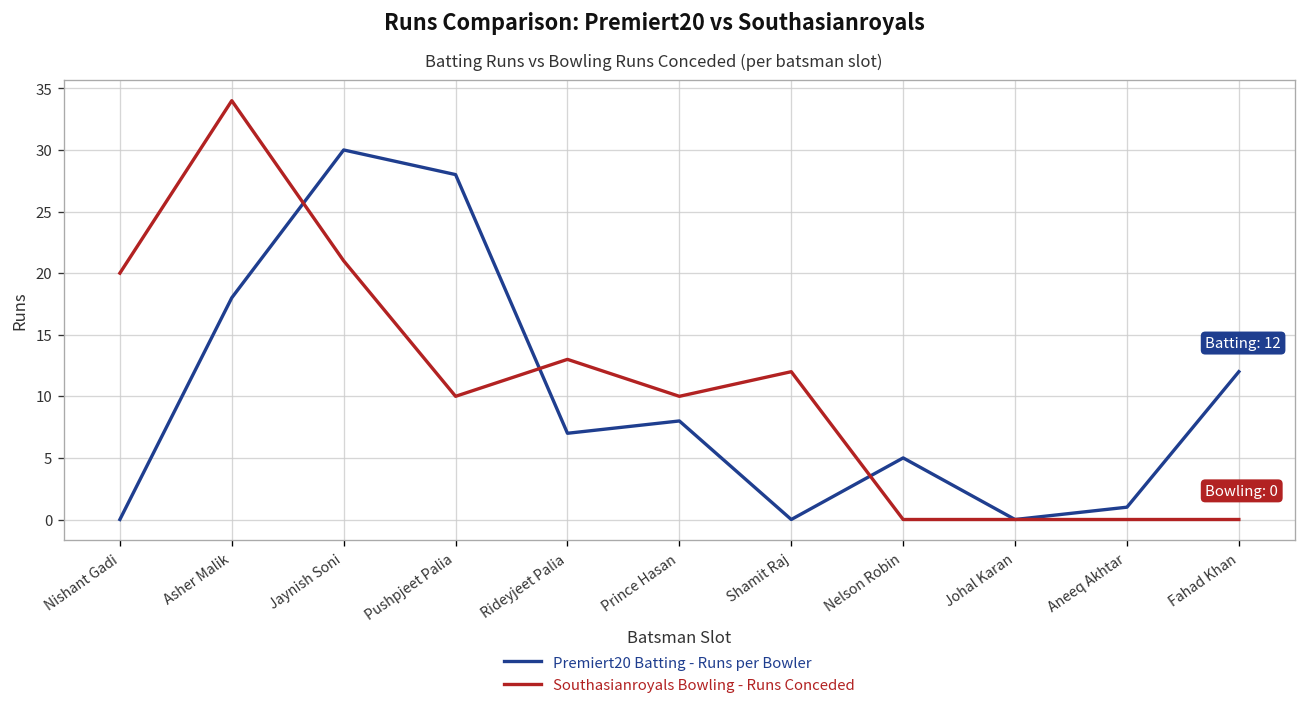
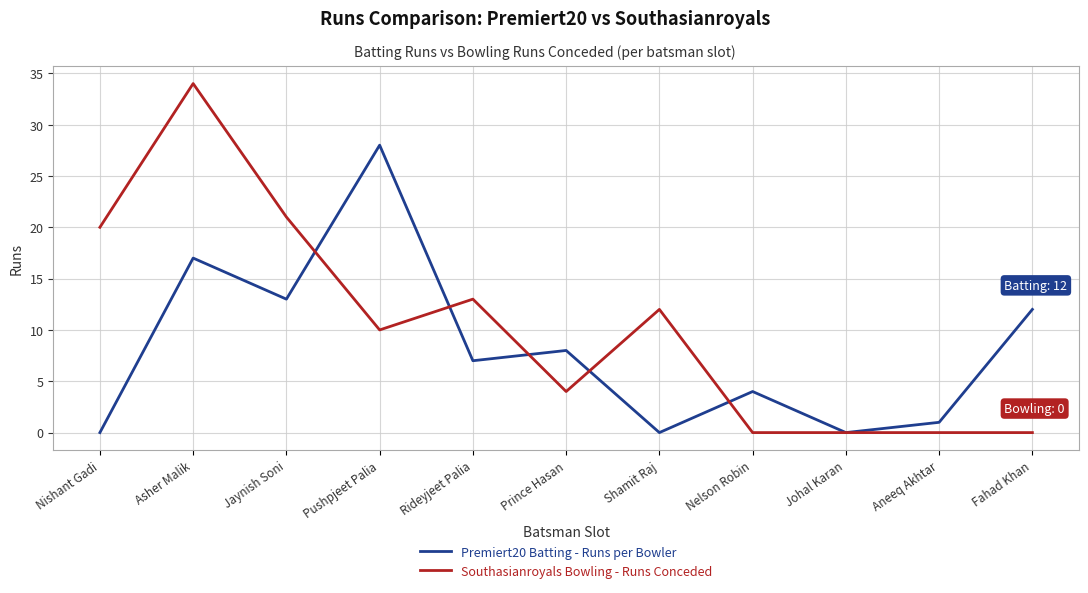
Premiert20 Batting - Runs per Bowler, Asher Malik: 18 -> 17
Premiert20 Batting - Runs per Bowler, Jaynish Soni: 30 -> 13
Southasianroyals Bowling - Runs Conceded, Prince Hasan: 10 -> 4
Premiert20 Batting - Runs per Bowler, Nelson Robin: 5 -> 4
